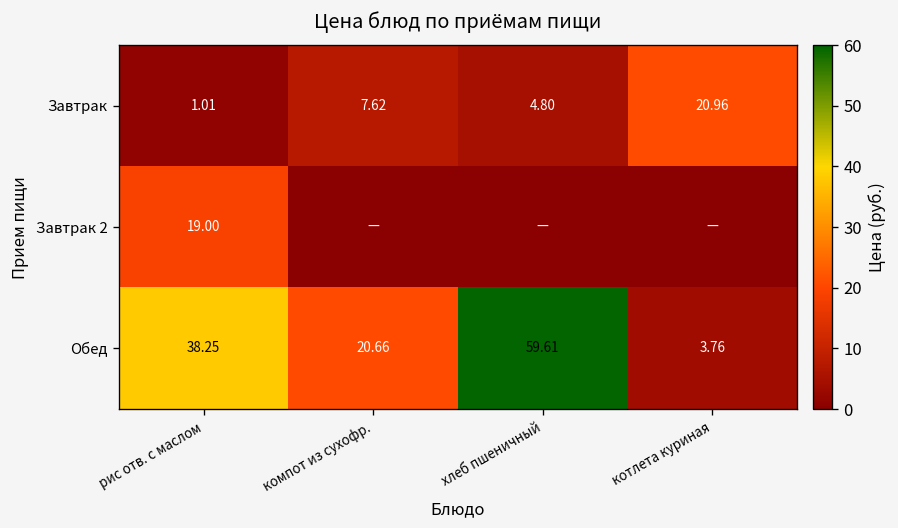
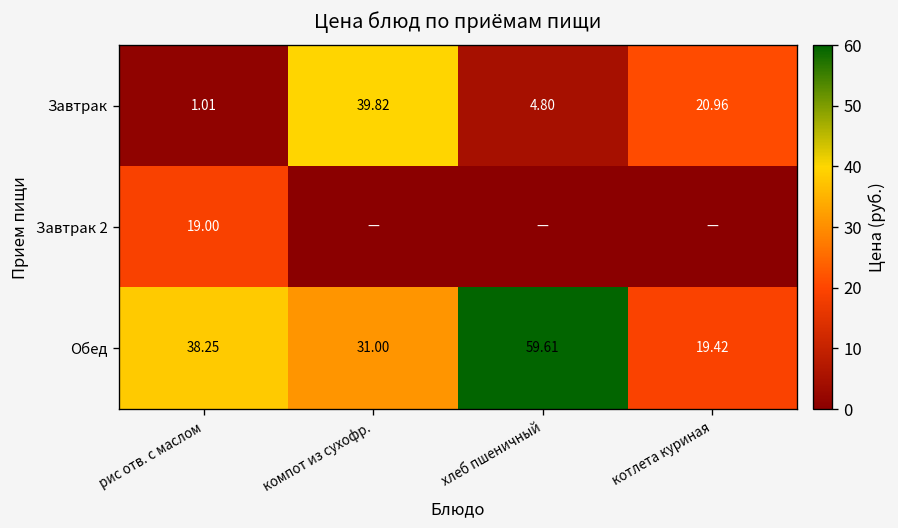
Завтрак, компот из сухофр.: 7.62 -> 39.82
Обед, компот из сухофр.: 20.66 -> 31.00
Обед, котлета куриная: 3.76 -> 19.42
